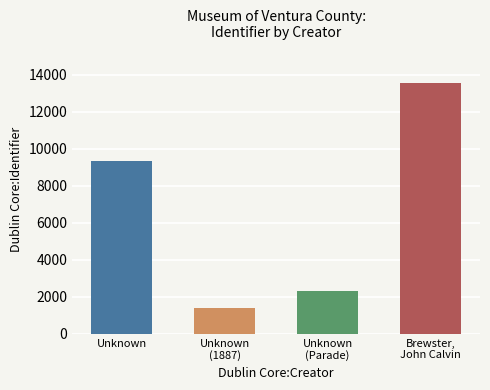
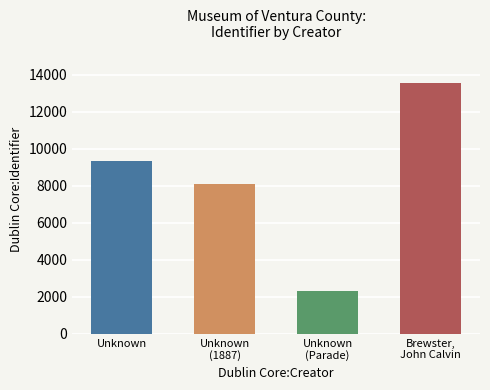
Unknown (1887): 1400 -> 8100
